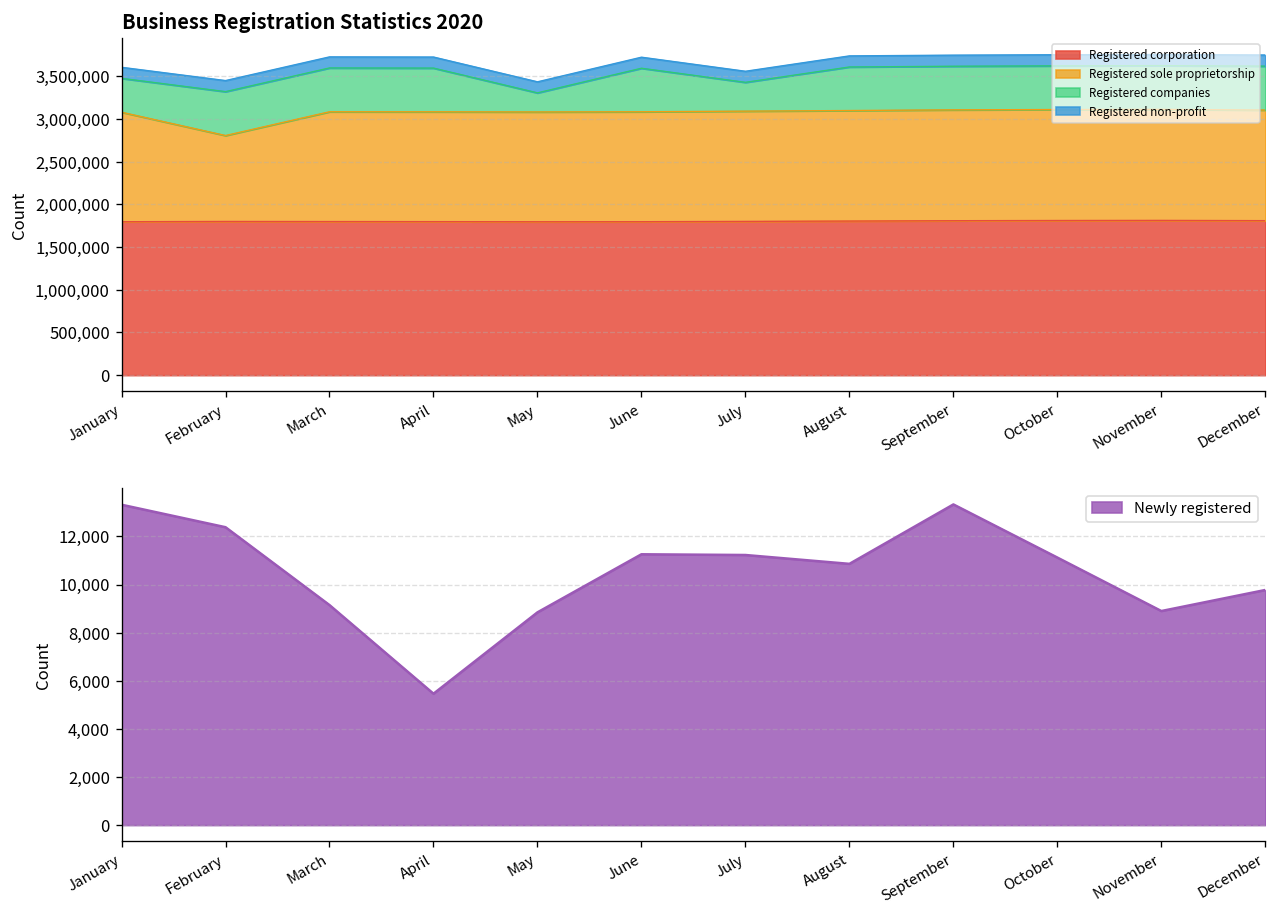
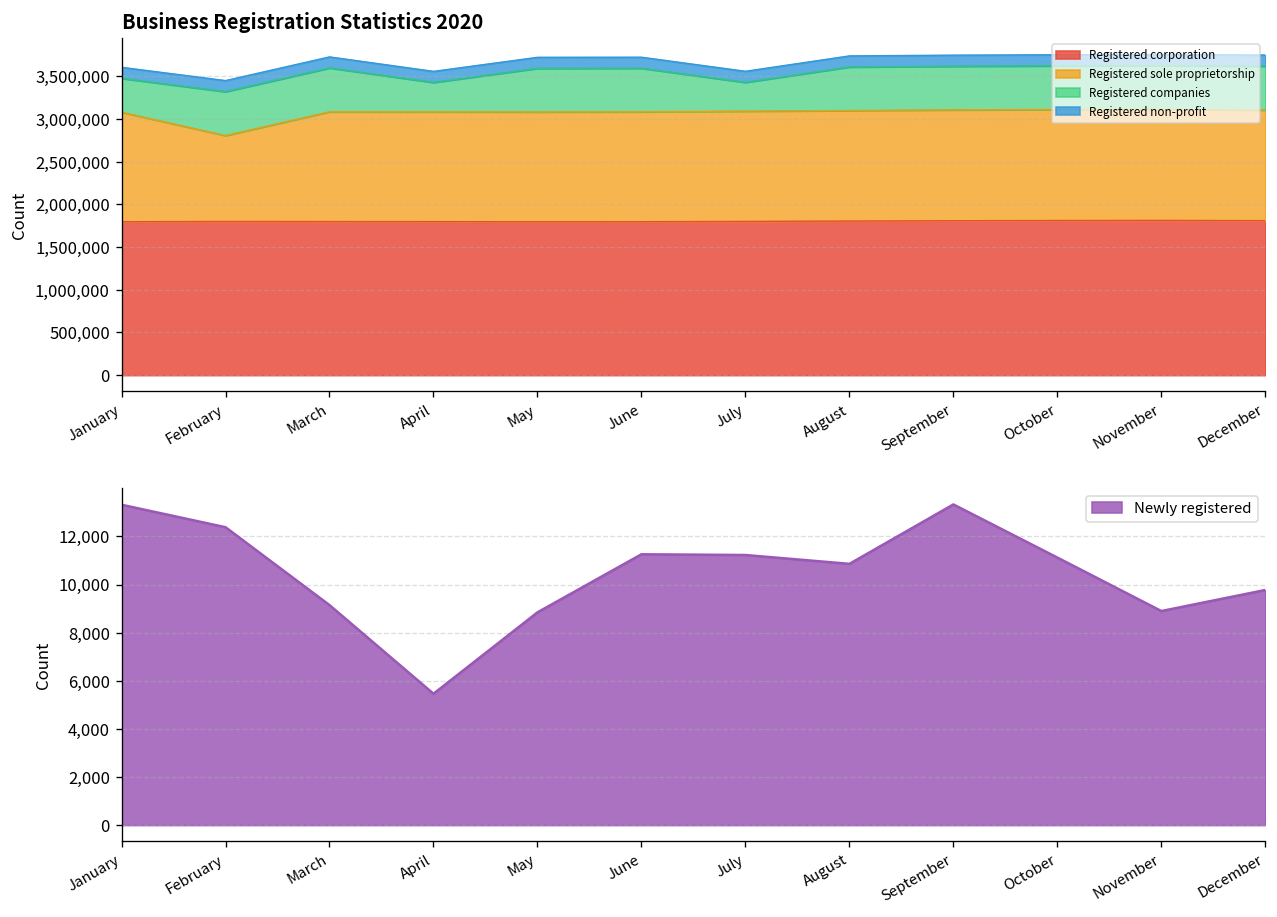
Business Registration Statistics 2020, Registered companies, April: 500,000 -> 300,000
Business Registration Statistics 2020, Registered companies, May: 200,000 -> 500,000
